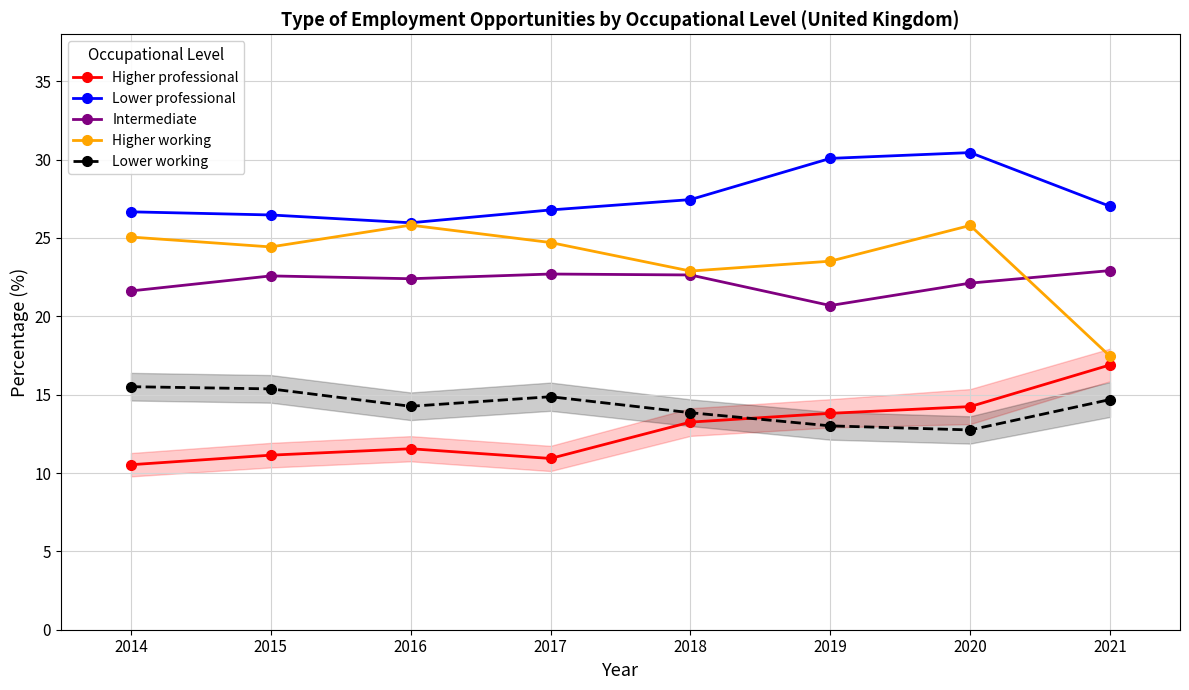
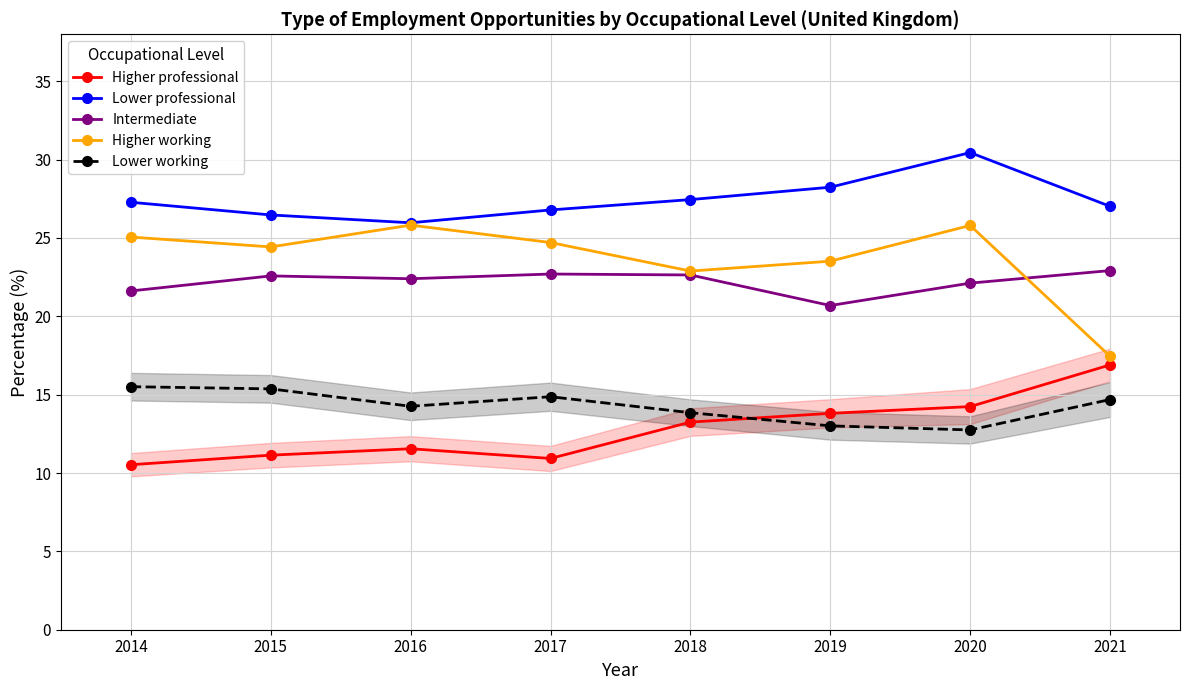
Lower professional, 2014: 26.7 -> 27.3
Lower professional, 2019: 30.1 -> 28.2
